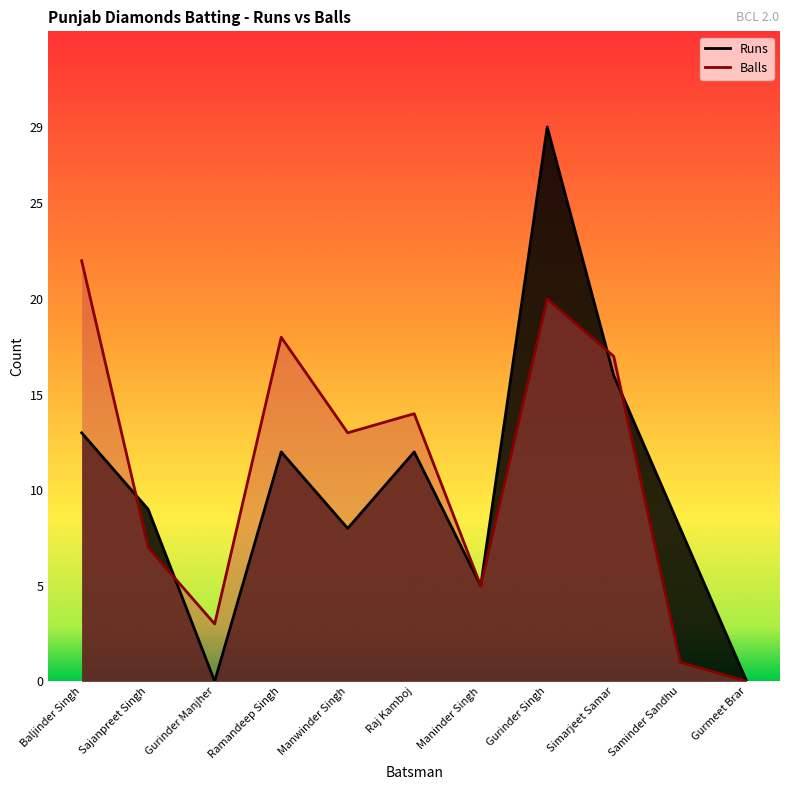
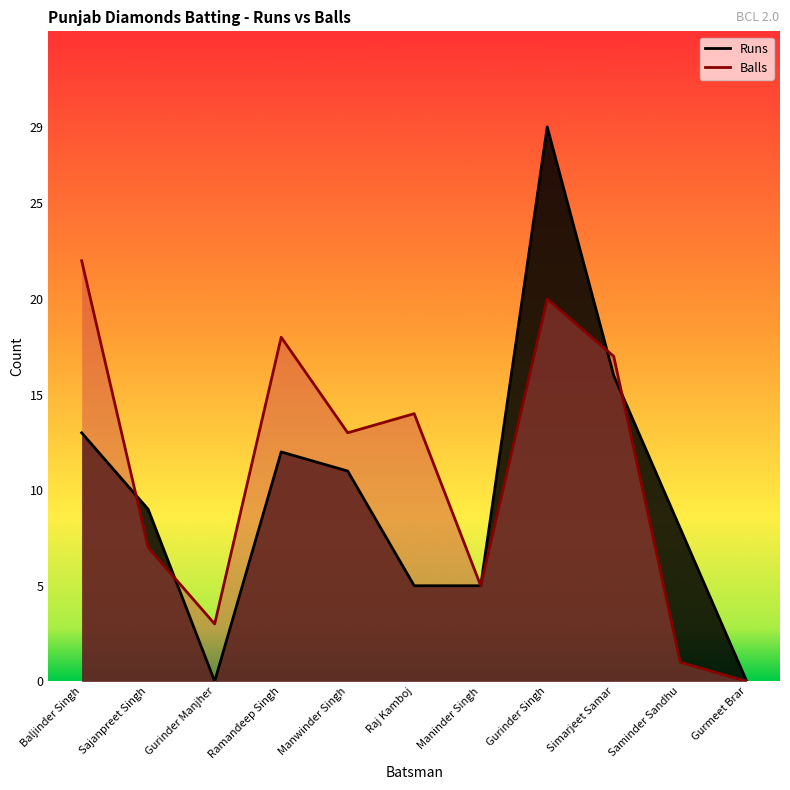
Runs, Manwinder Singh: 8 -> 11
Runs, Raj Kamboj: 12 -> 5
